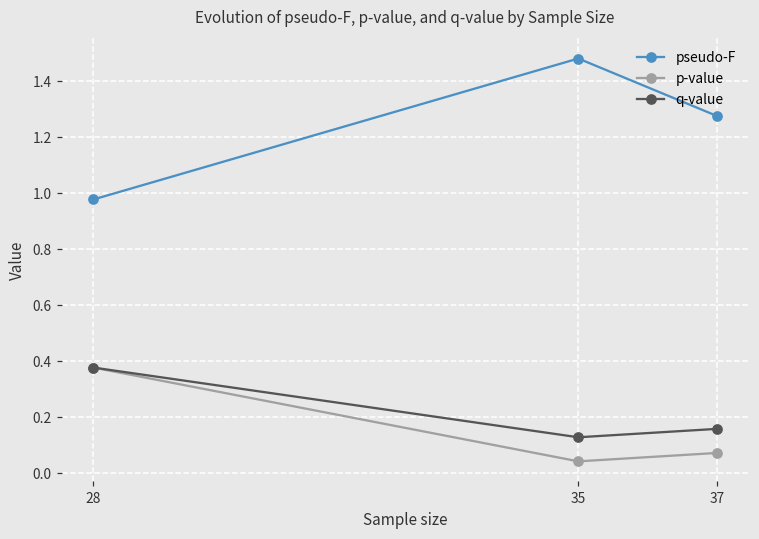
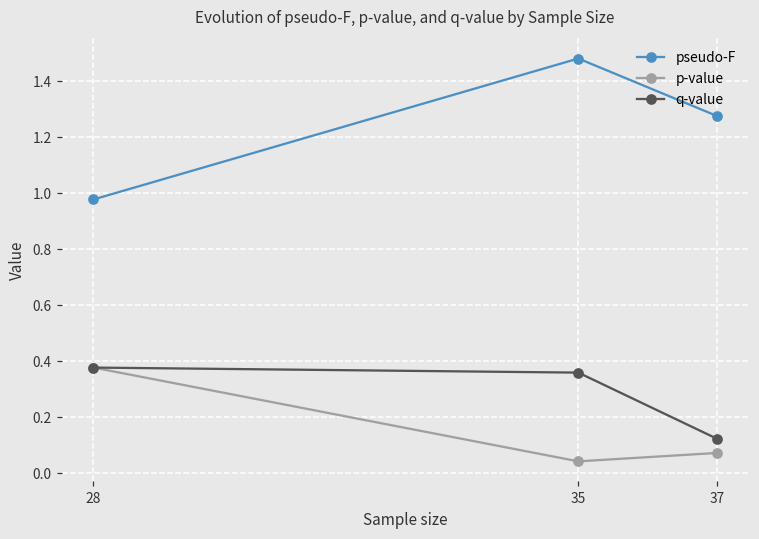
q-value, 35: 0.13 -> 0.36
q-value, 37: 0.16 -> 0.12
